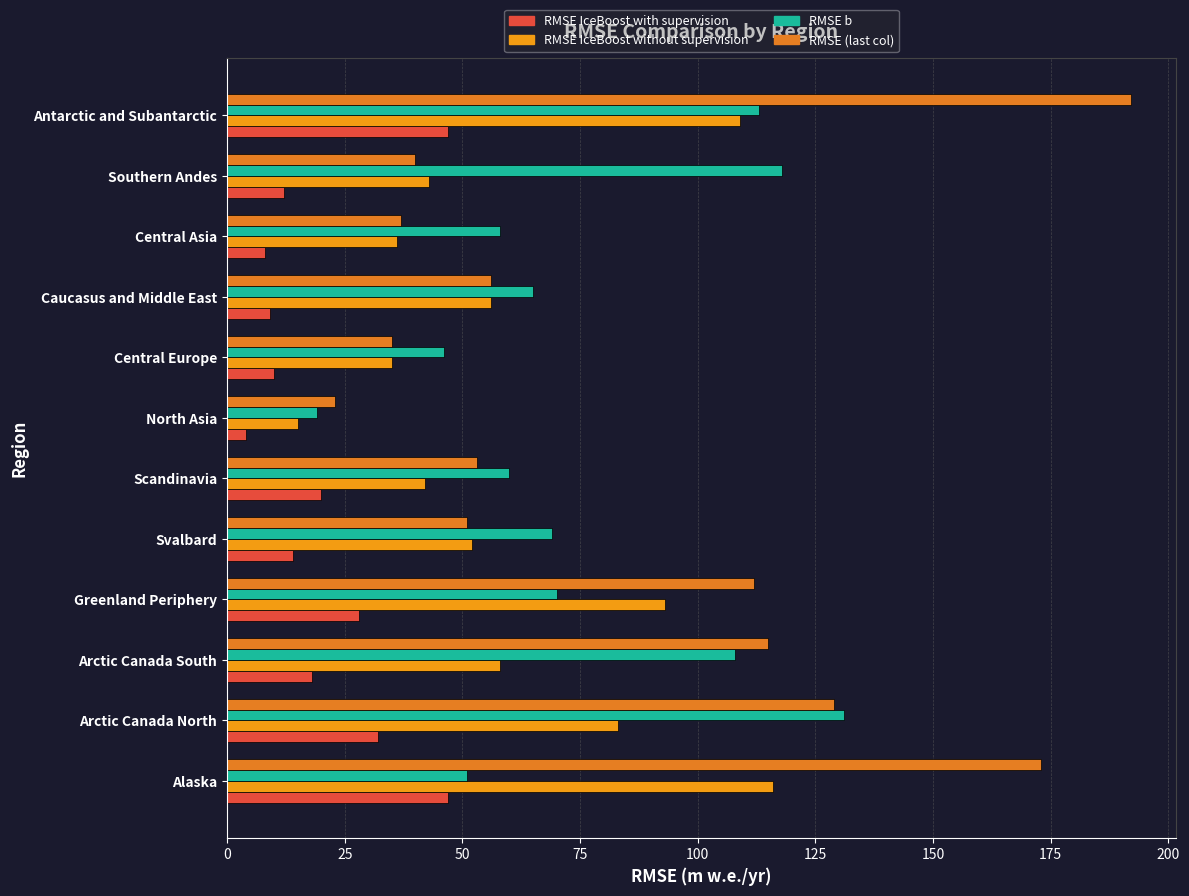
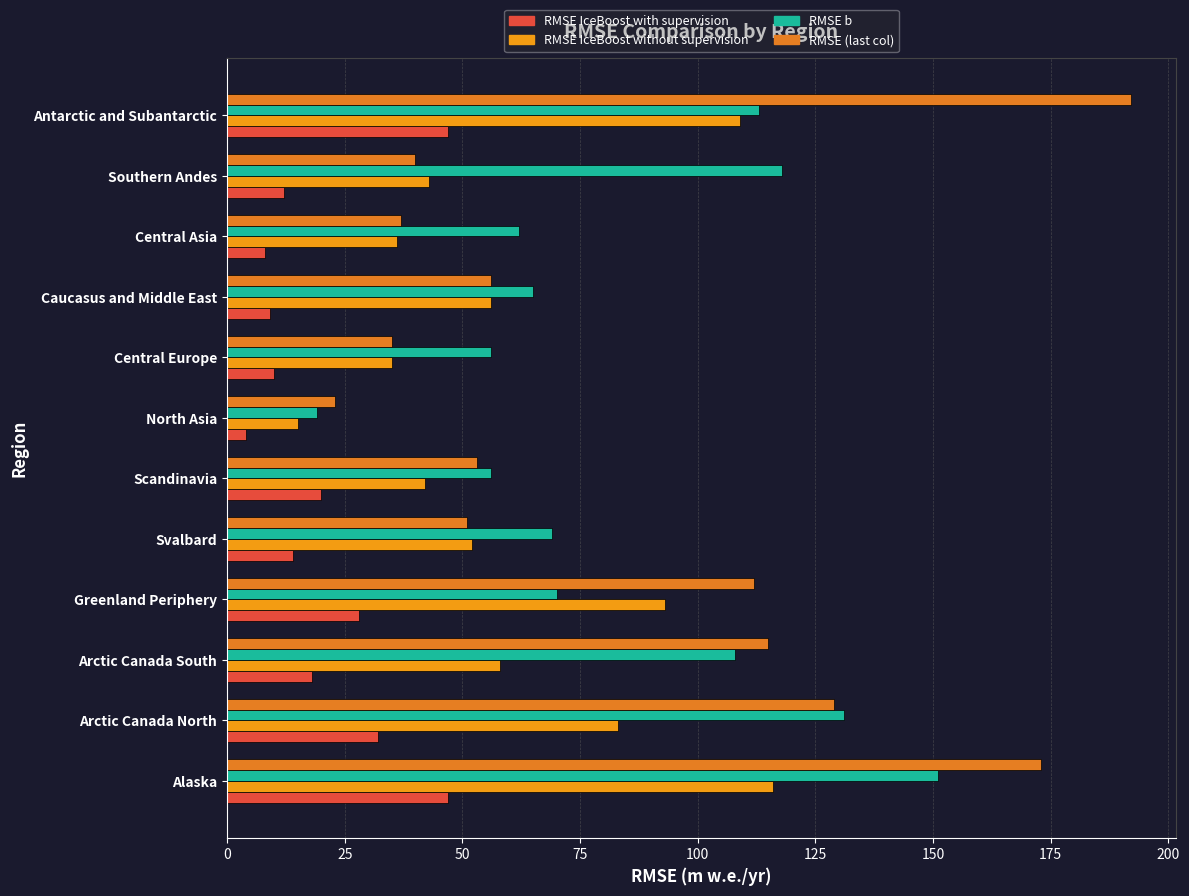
RMSE b, Central Asia: 58 -> 62
RMSE b, Central Europe: 46 -> 56
RMSE b, Scandinavia: 60 -> 56
RMSE b, Alaska: 51 -> 151
